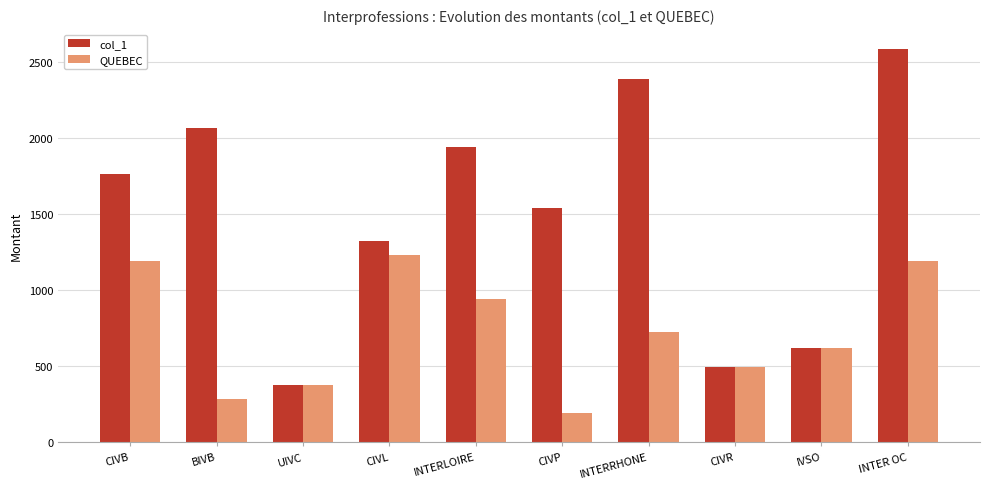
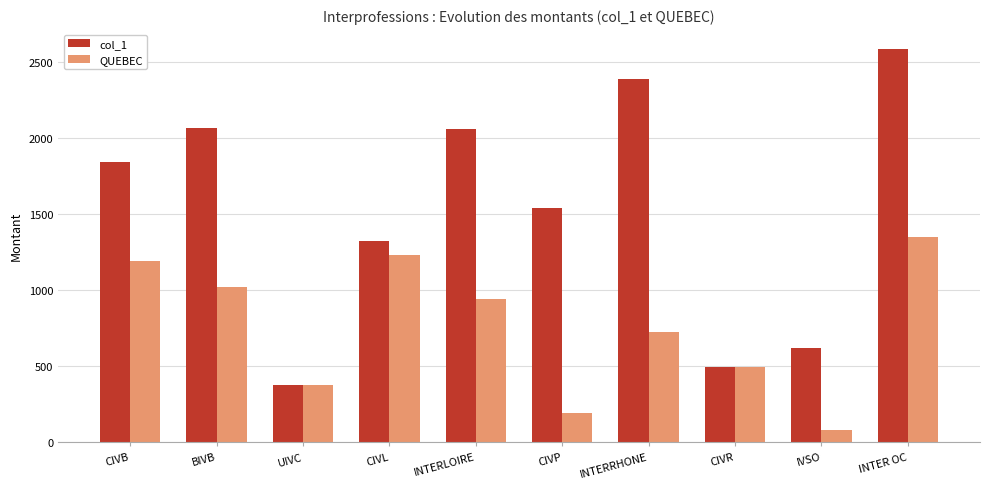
col_1, CIVB: 1770 -> 1840
QUEBEC, BIVB: 280 -> 1020
col_1, INTERLOIRE: 1940 -> 2060
QUEBEC, IVSO: 620 -> 80
QUEBEC, INTER OC: 1200 -> 1350
